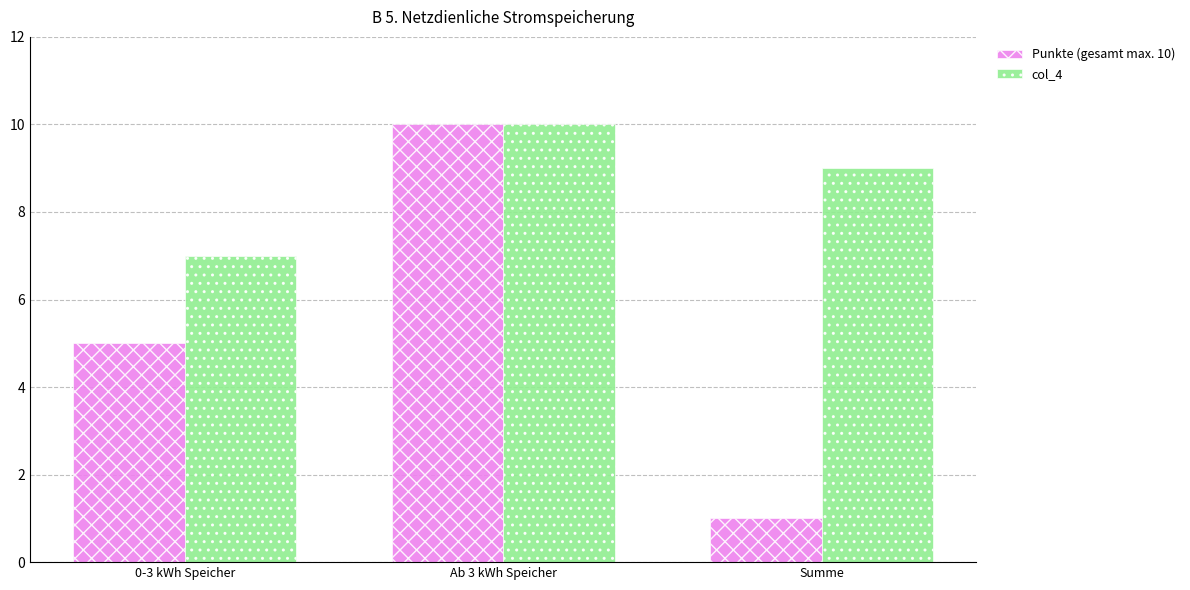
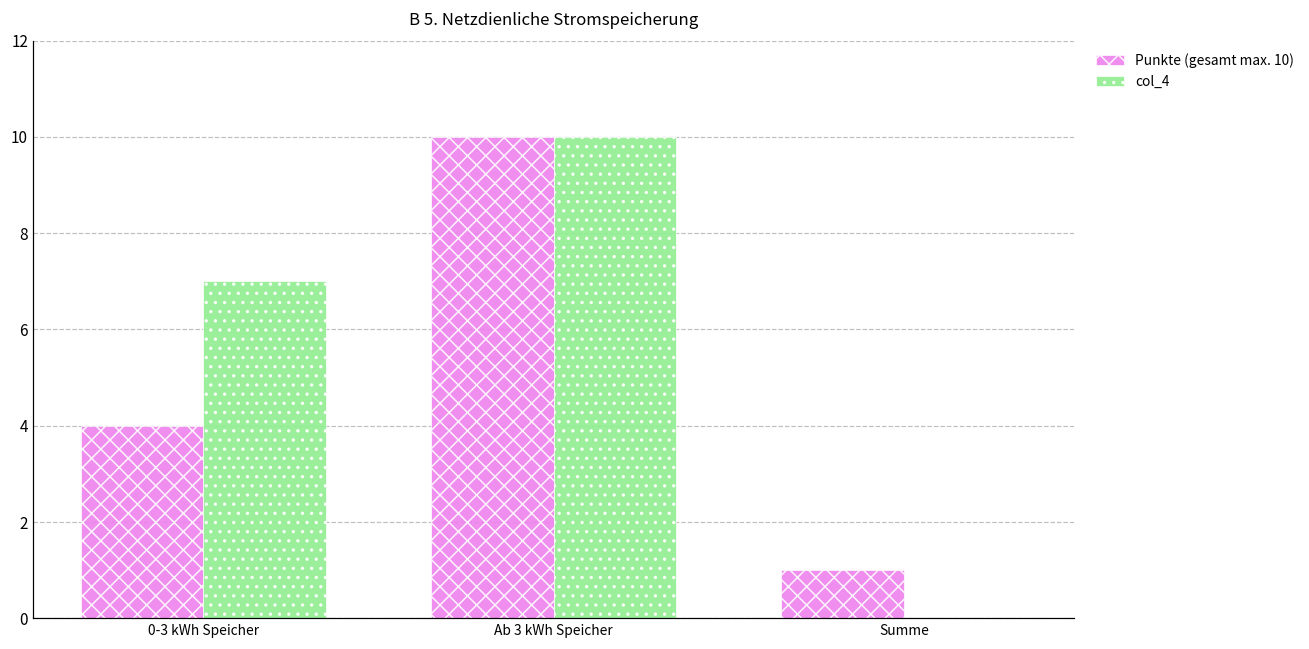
Punkte (gesamt max. 10), 0-3 kWh Speicher: 5 -> 4
col_4, Summe: 9 -> 0
